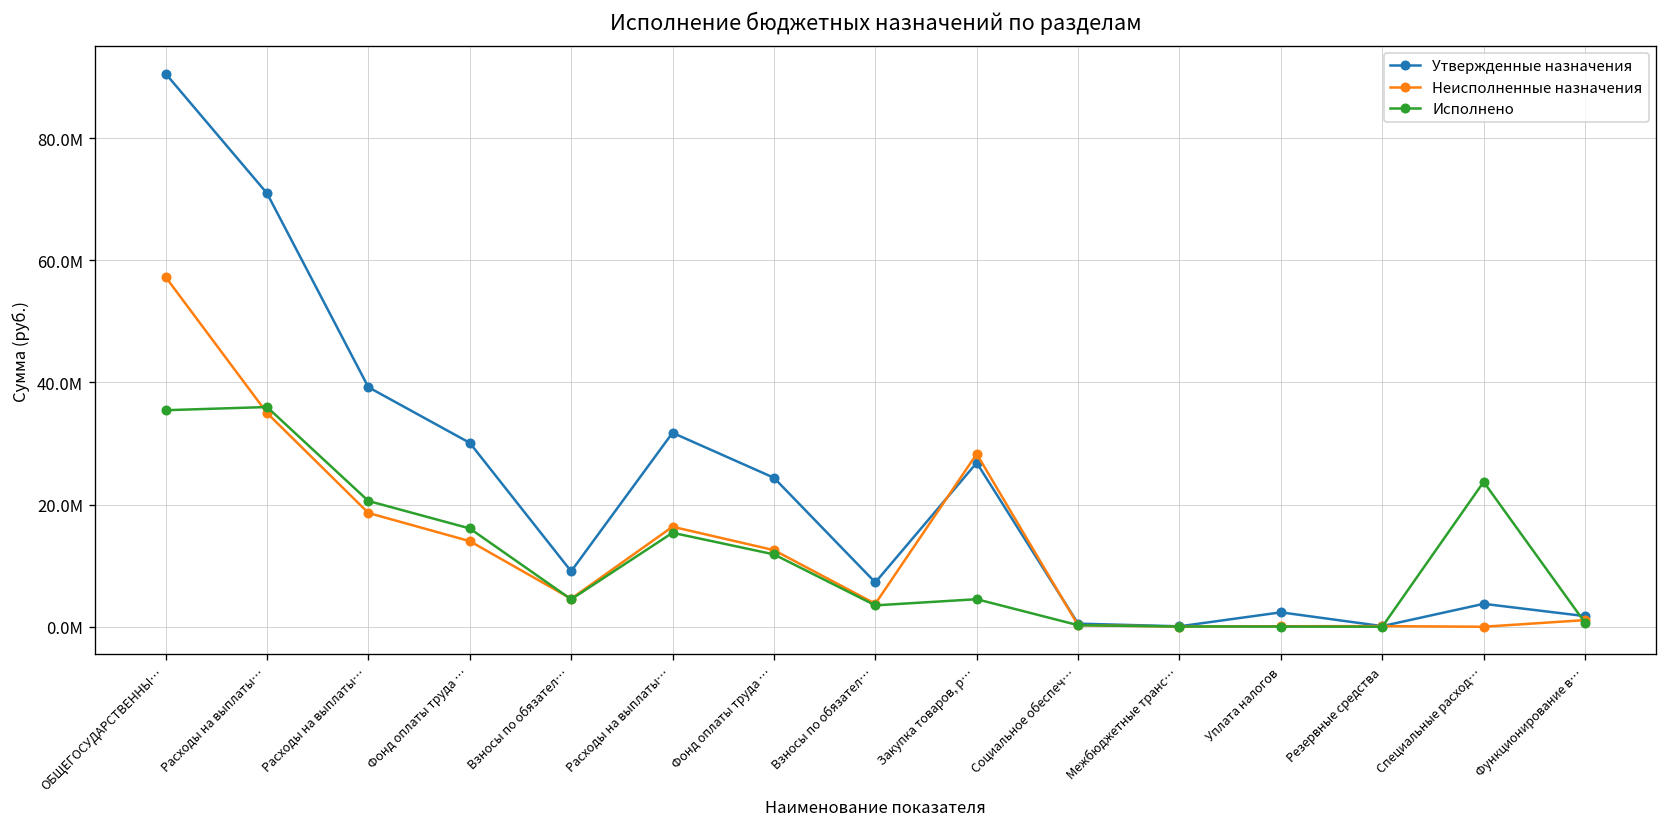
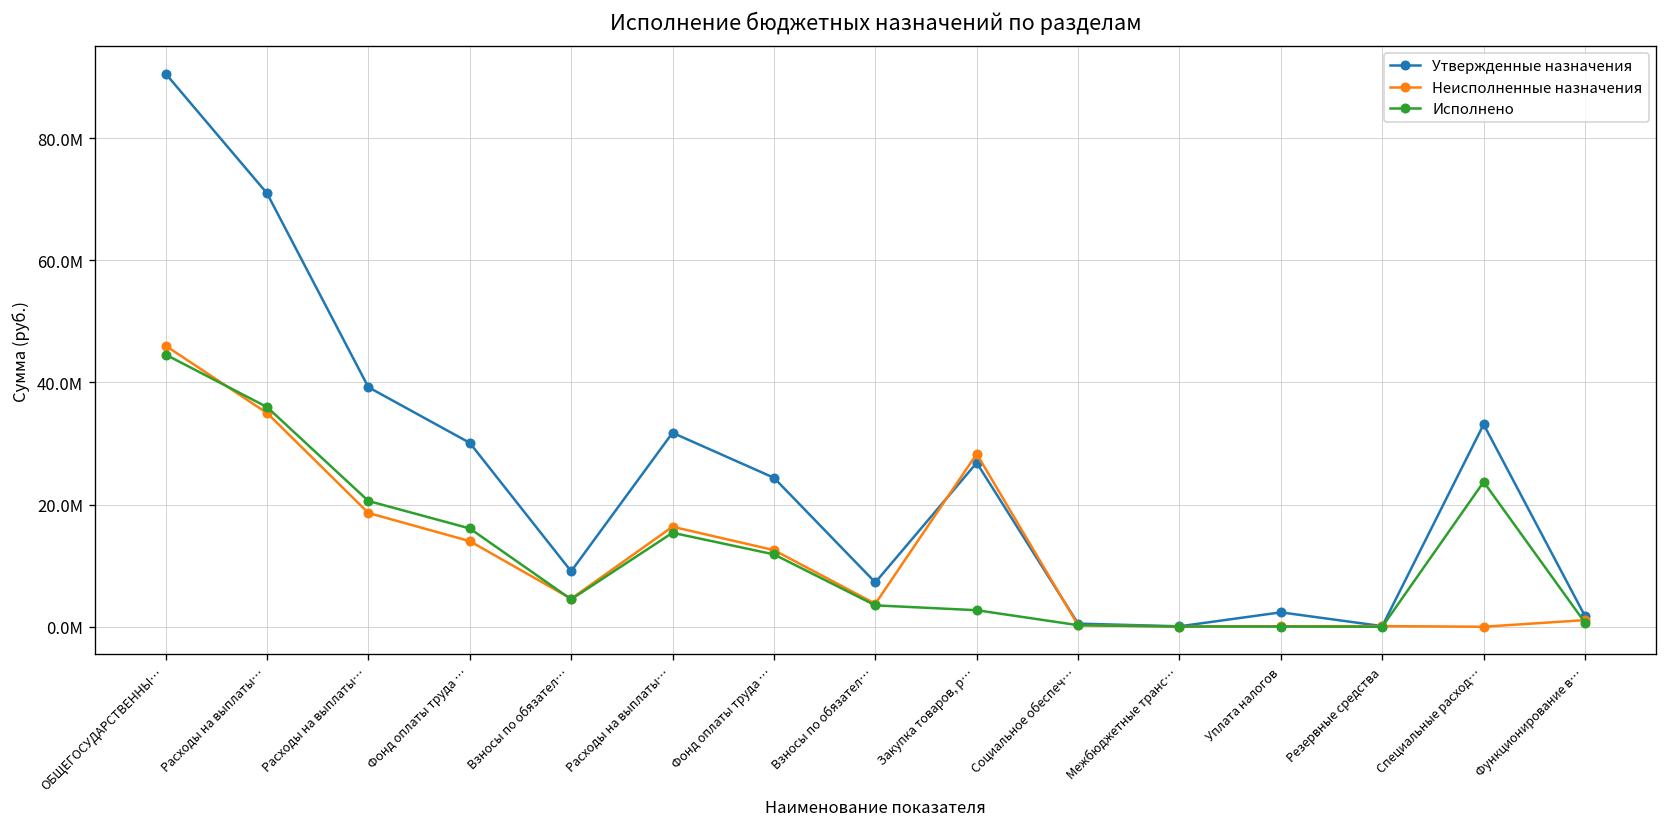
Неисполненные назначения, ОБЩЕГОСУДАРСТВЕННЫ…: 57000000 -> 46000000
Исполнено, ОБЩЕГОСУДАРСТВЕННЫ…: 35000000 -> 45000000
Исполнено, Закупка товаров, р…: 5000000 -> 3000000
Утвержденные назначения, Специальные расход…: 4000000 -> 33000000
